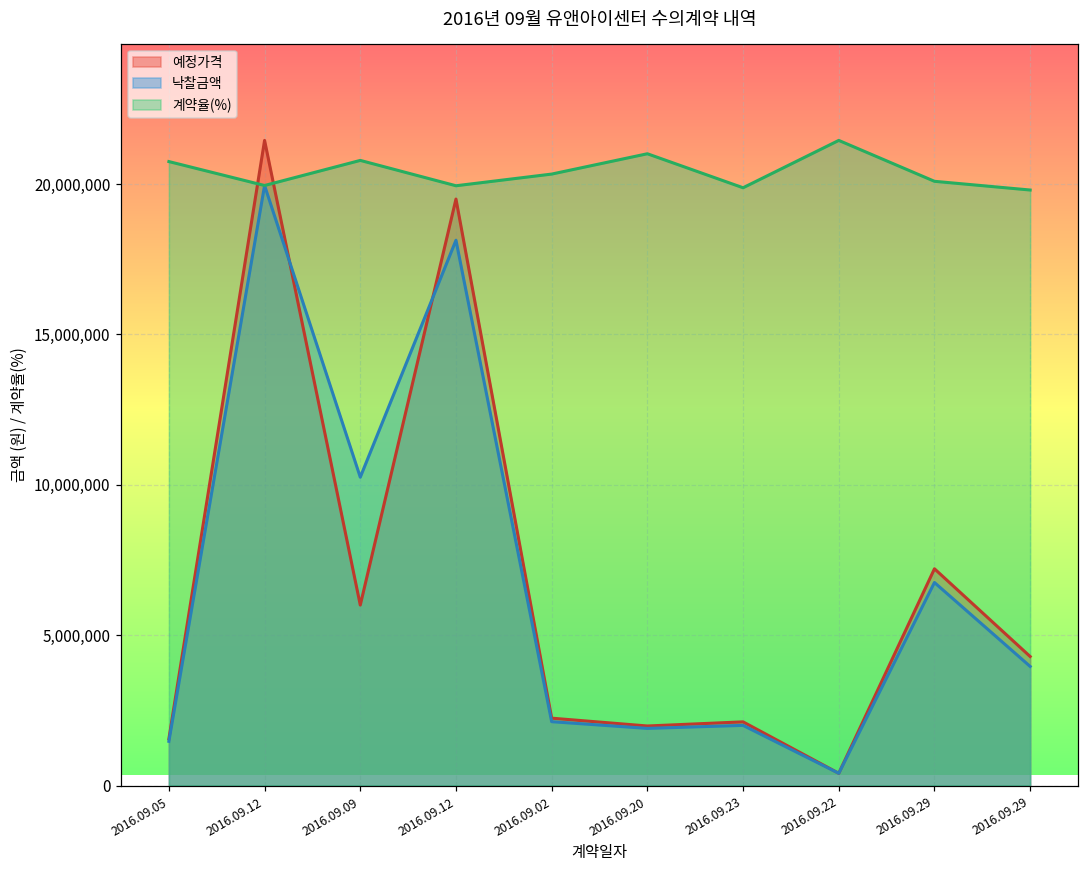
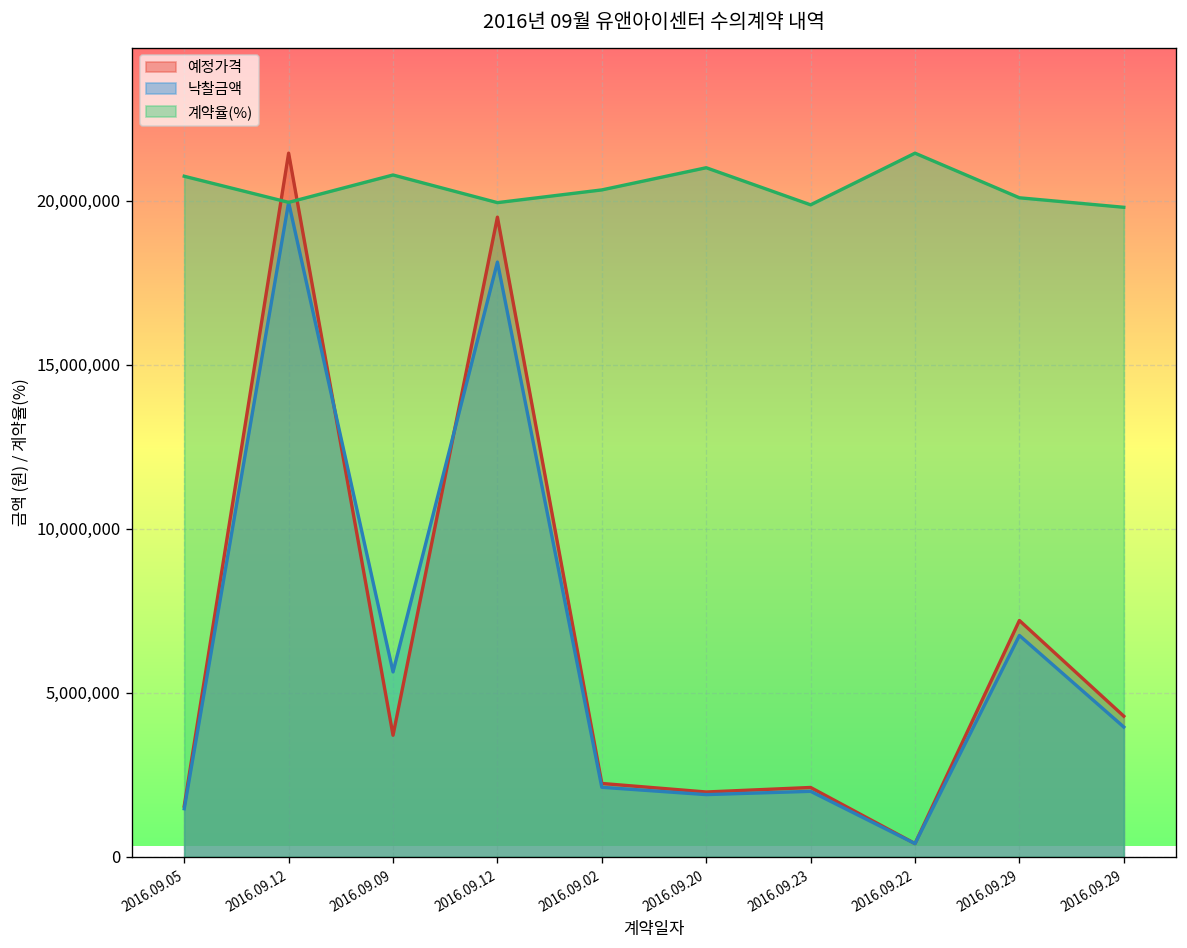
예정가격, 2016.09.09: 6,000,000 -> 3,700,000
낙찰금액, 2016.09.09: 10,300,000 -> 5,600,000
